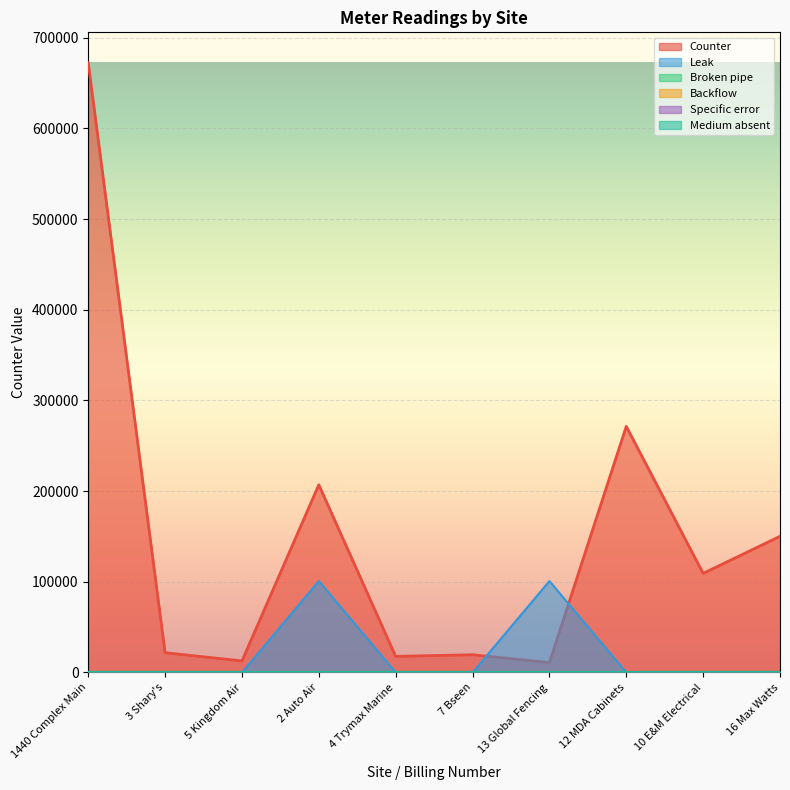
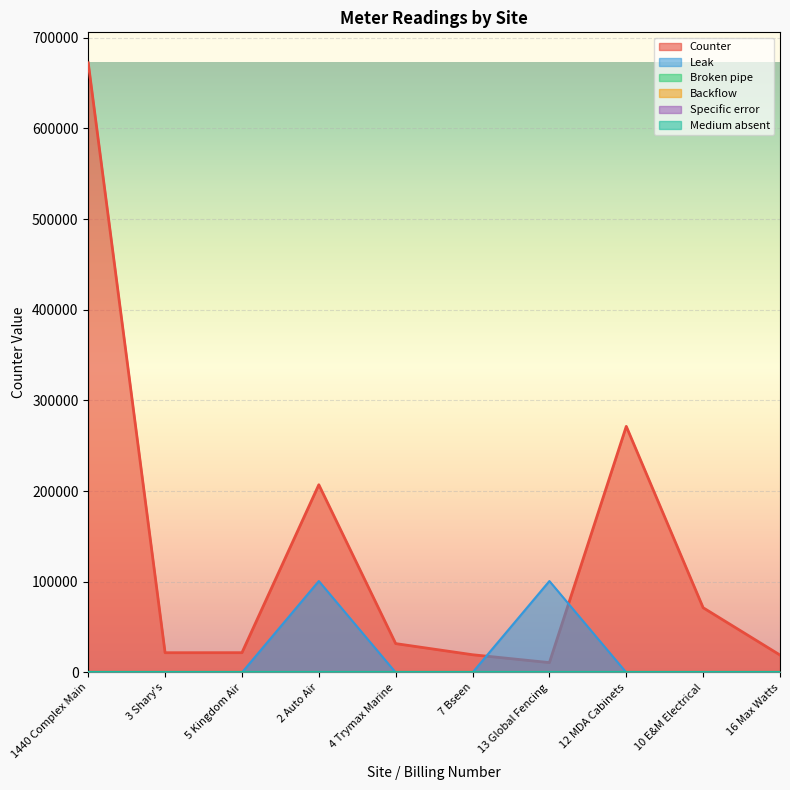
Counter, 5 Kingdom Air: 10000 -> 20000
Counter, 4 Trymax Marine: 20000 -> 30000
Counter, 10 E&M Electrical: 110000 -> 70000
Counter, 16 Max Watts: 150000 -> 20000
